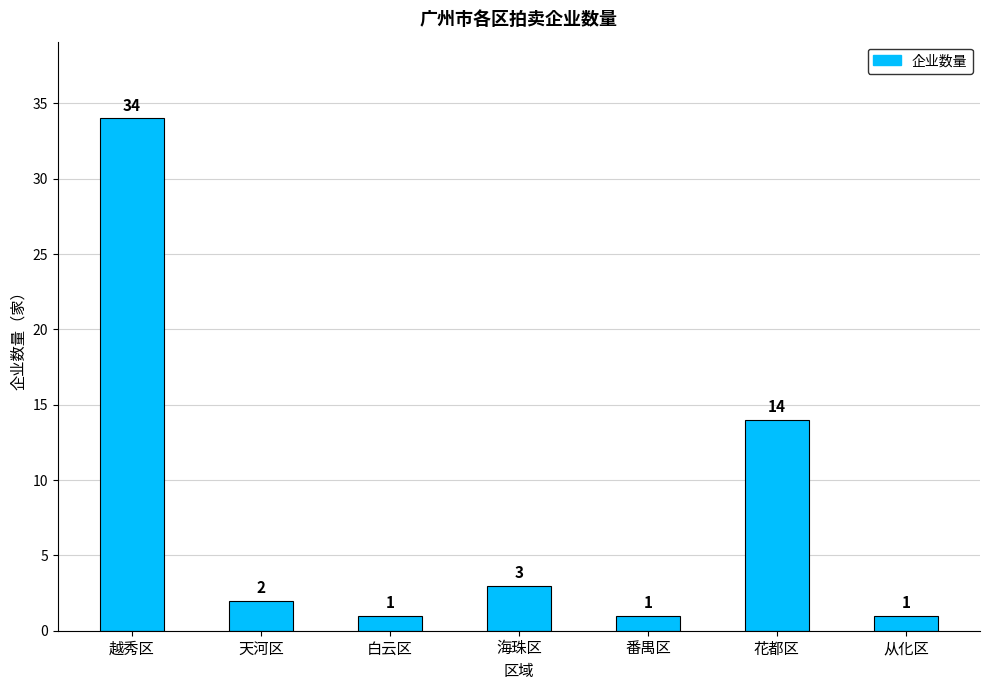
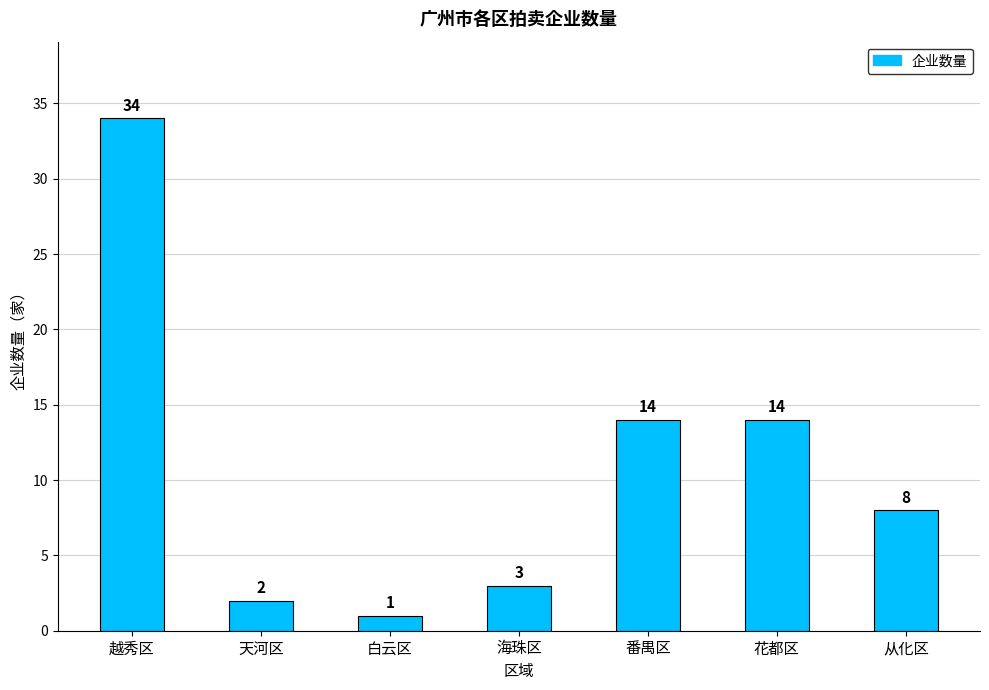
番禺区: 1 -> 14
从化区: 1 -> 8
